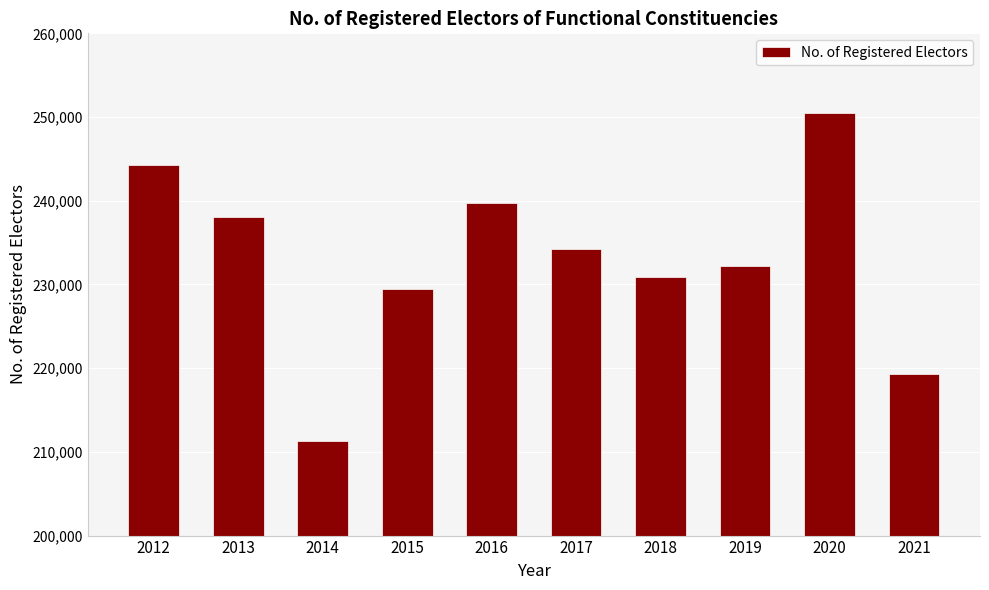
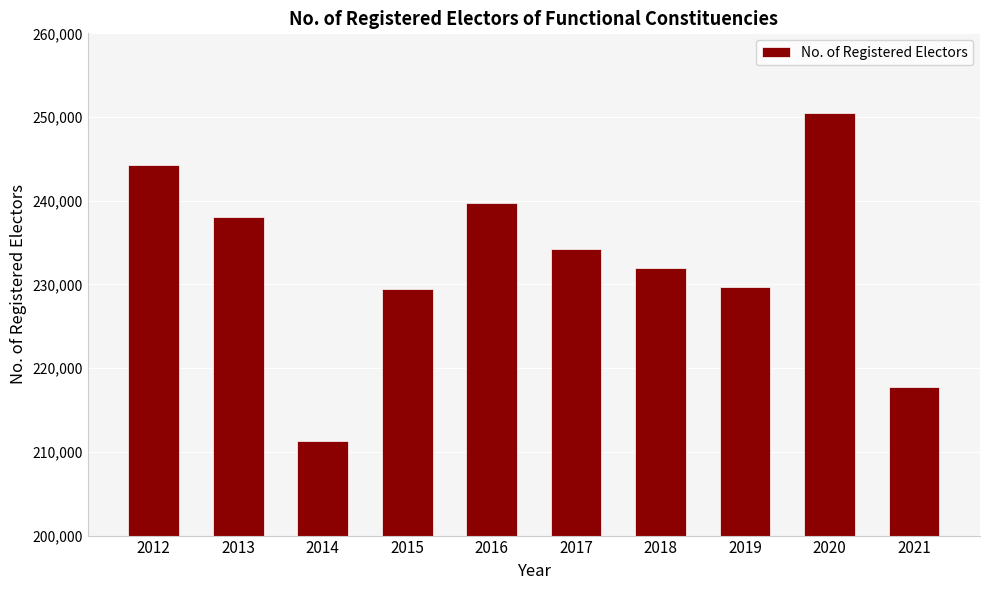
2018: 231,000 -> 232,000
2019: 232,000 -> 230,000
2021: 219,000 -> 218,000
